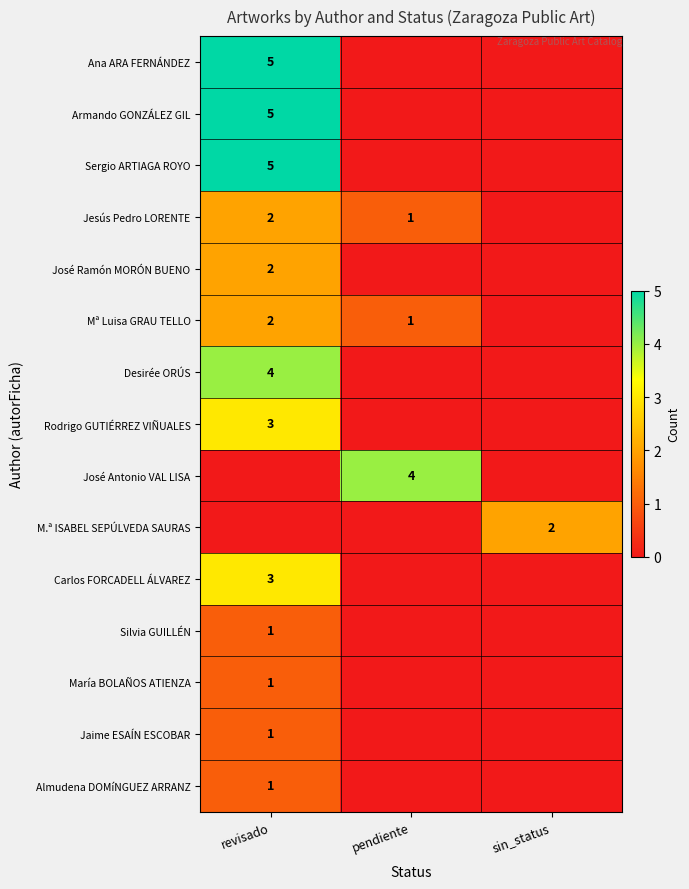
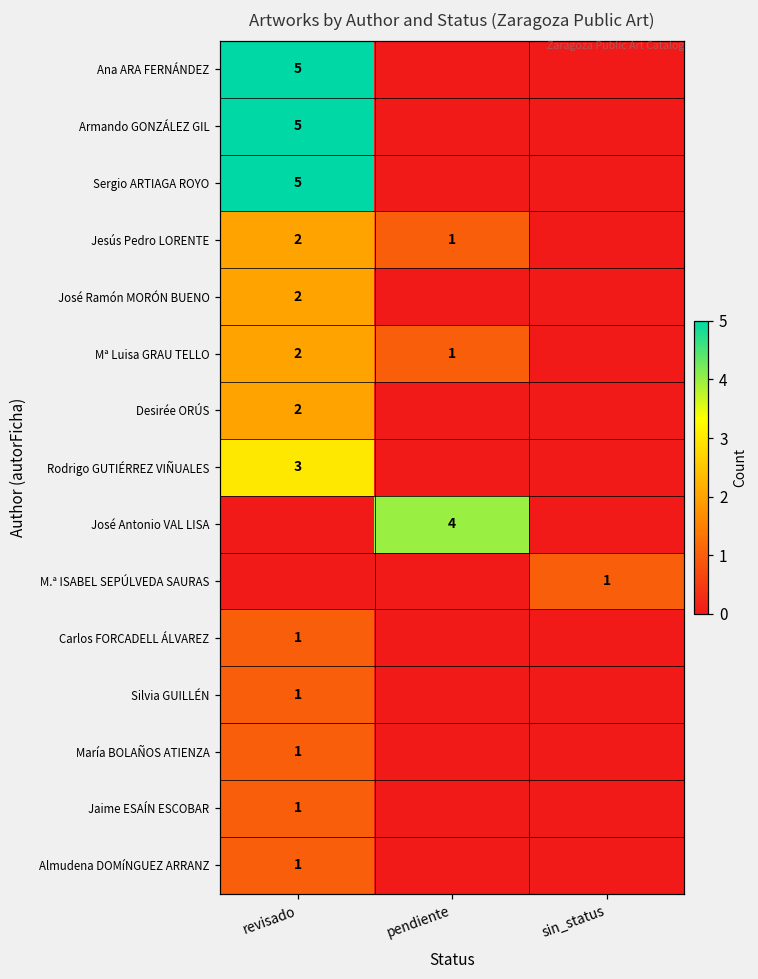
Desirée ORÚS, revisado: 4 -> 2
M.ª ISABEL SEPÚLVEDA SAURAS, sin_status: 2 -> 1
Carlos FORCADELL ÁLVAREZ, revisado: 3 -> 1
